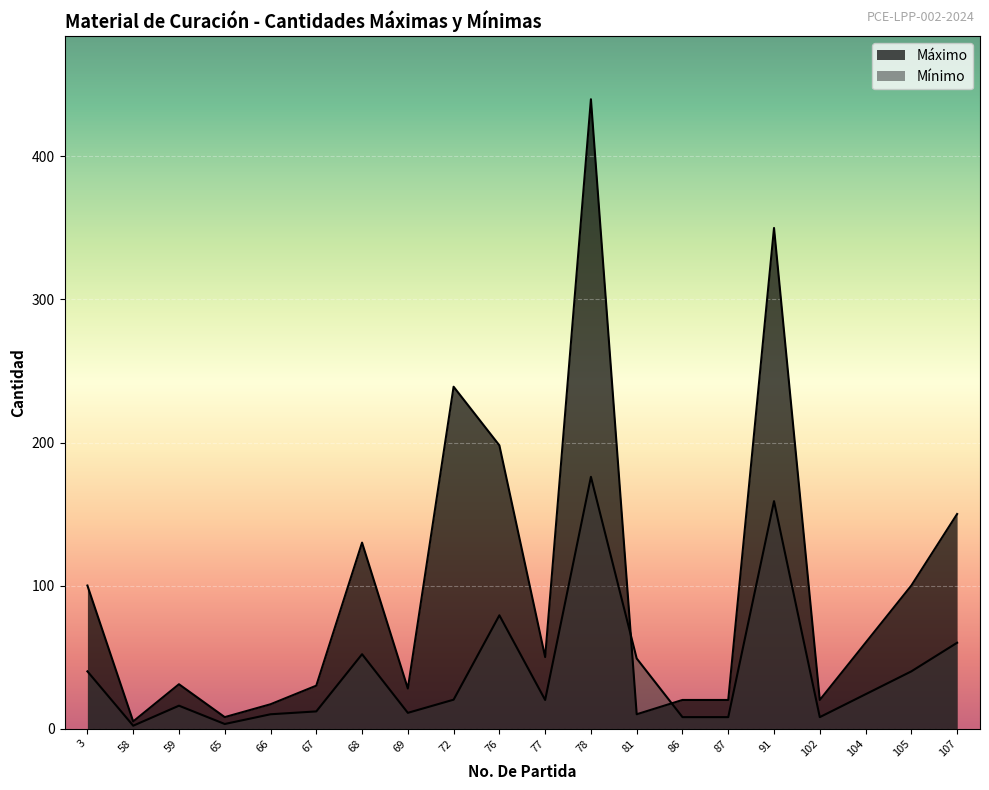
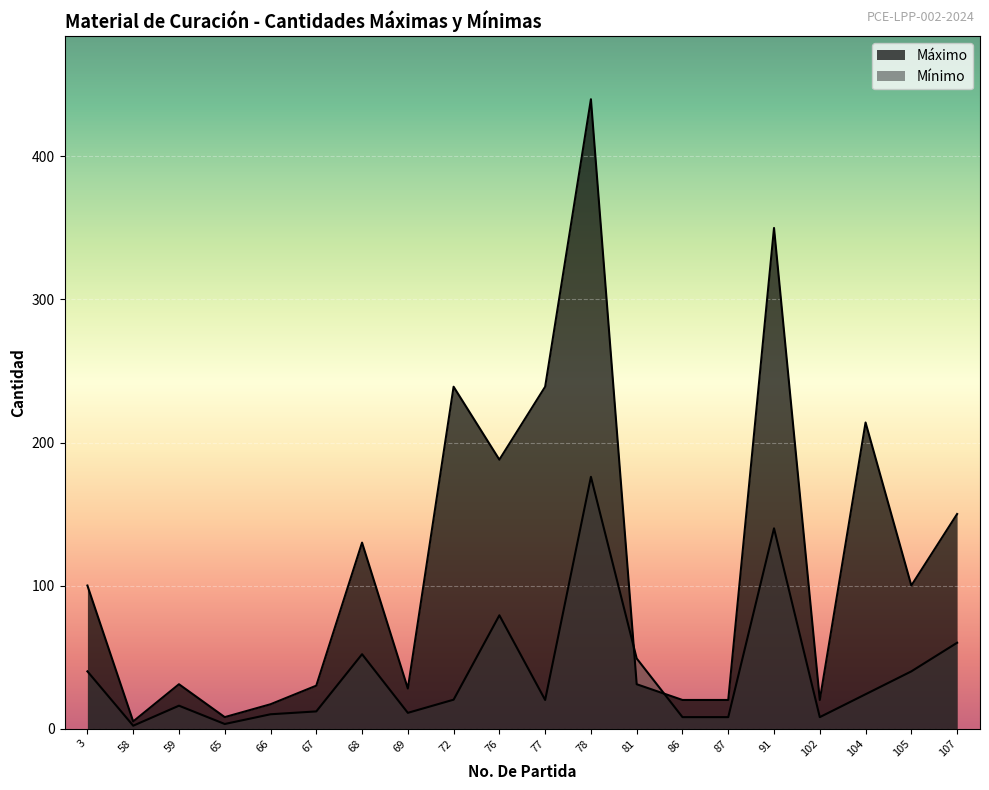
Máximo, 76: 198 -> 188
Máximo, 77: 50 -> 239
Máximo, 81: 10 -> 31
Mínimo, 91: 159 -> 140
Máximo, 104: 60 -> 214
